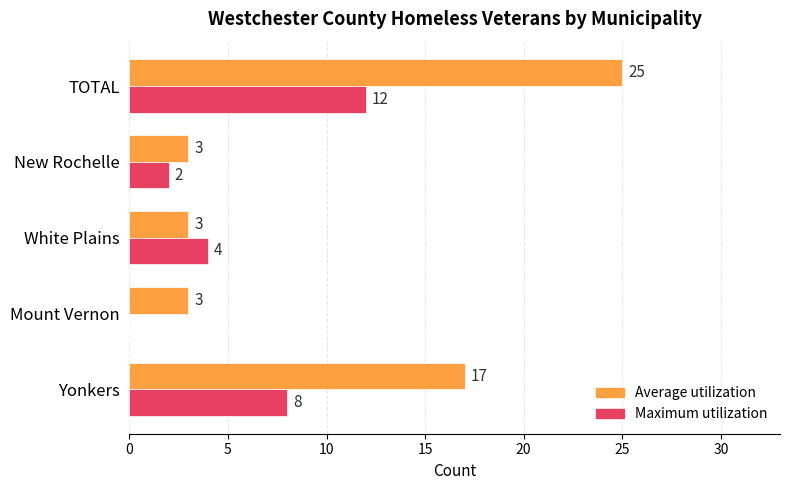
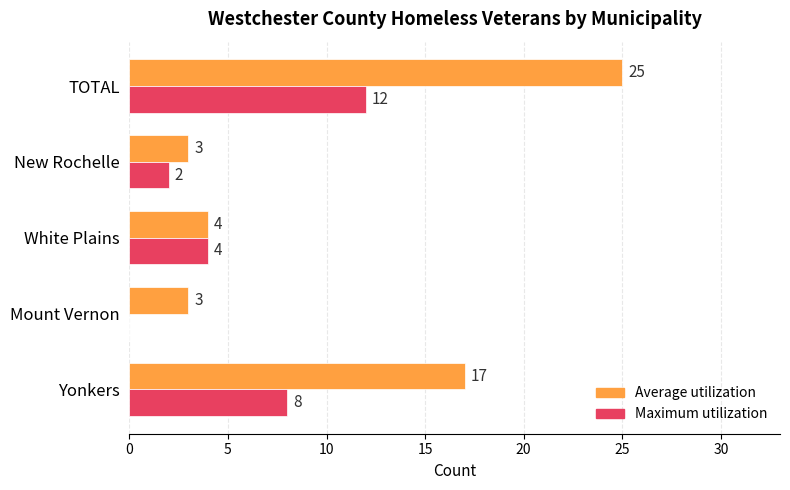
Average utilization, White Plains: 3 -> 4
